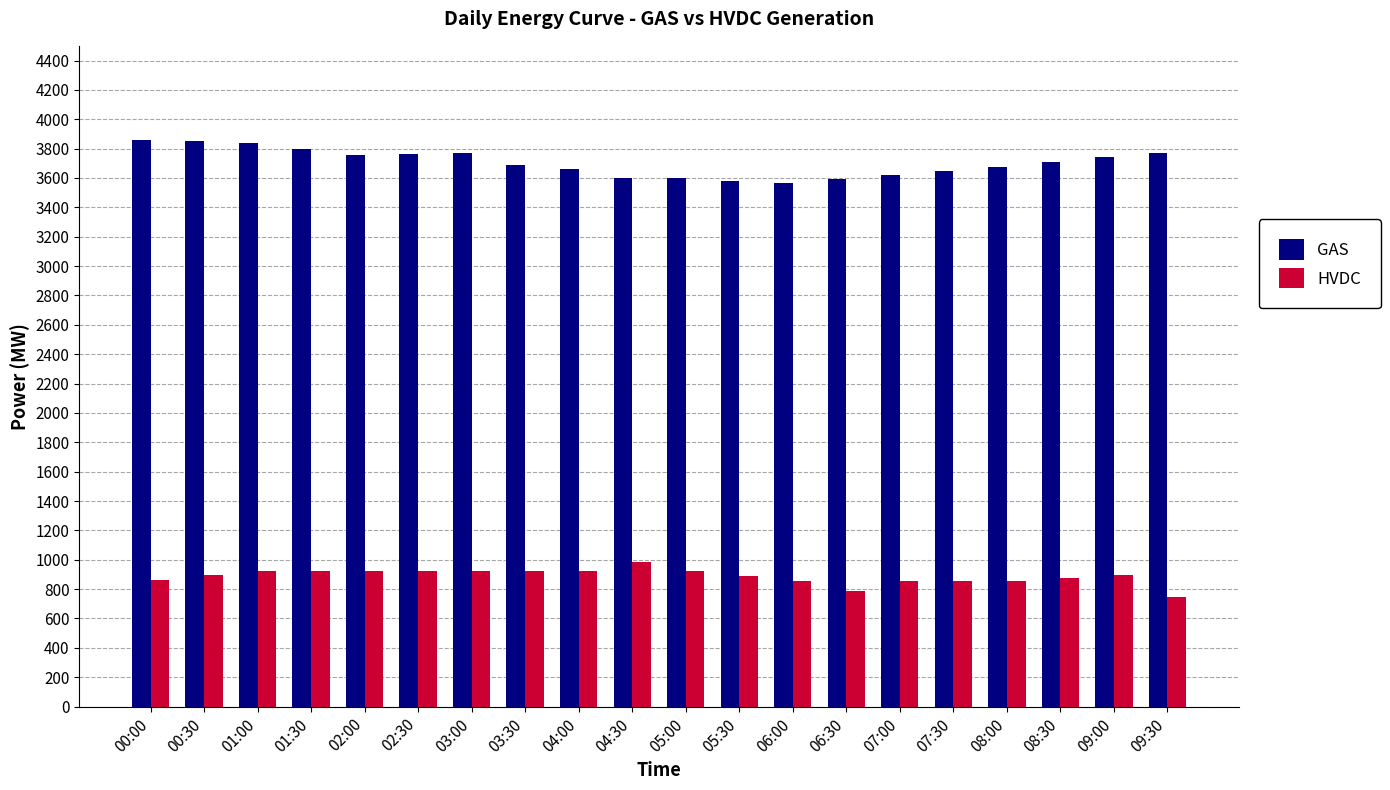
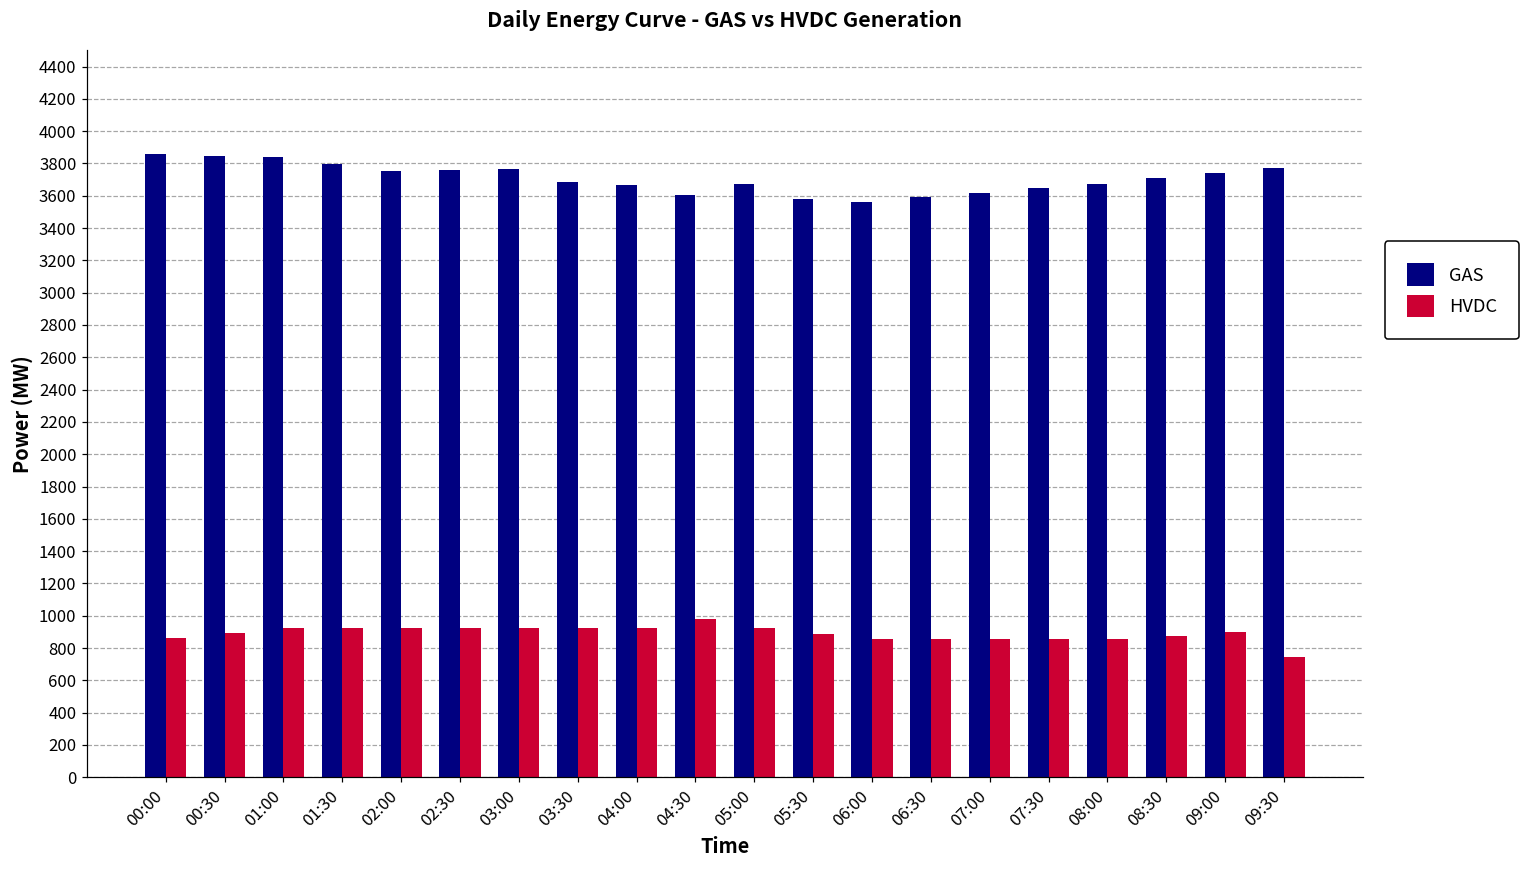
GAS, 05:00: 3600 -> 3670
HVDC, 06:30: 790 -> 850
